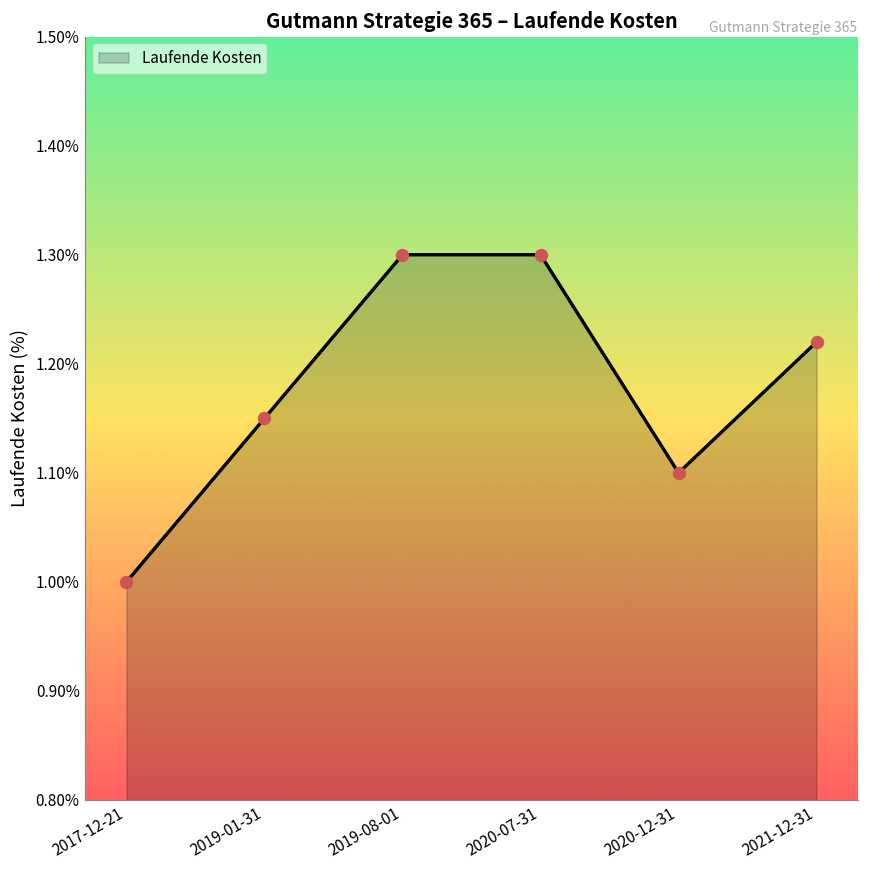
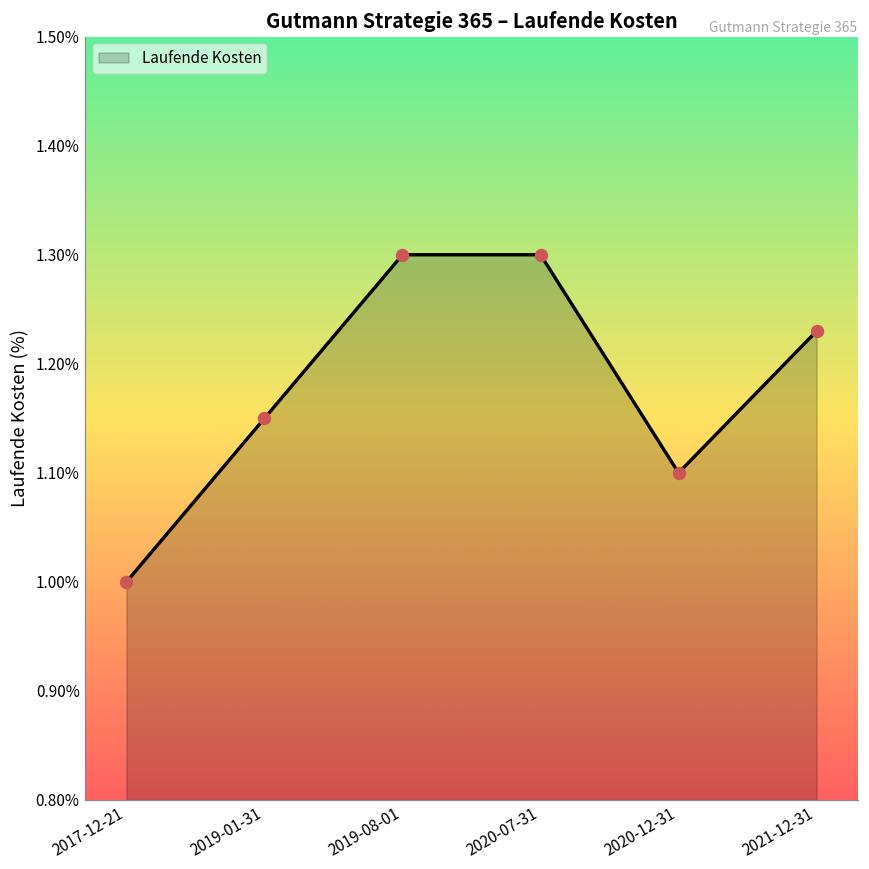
2021-12-31: 1.22% -> 1.23%
